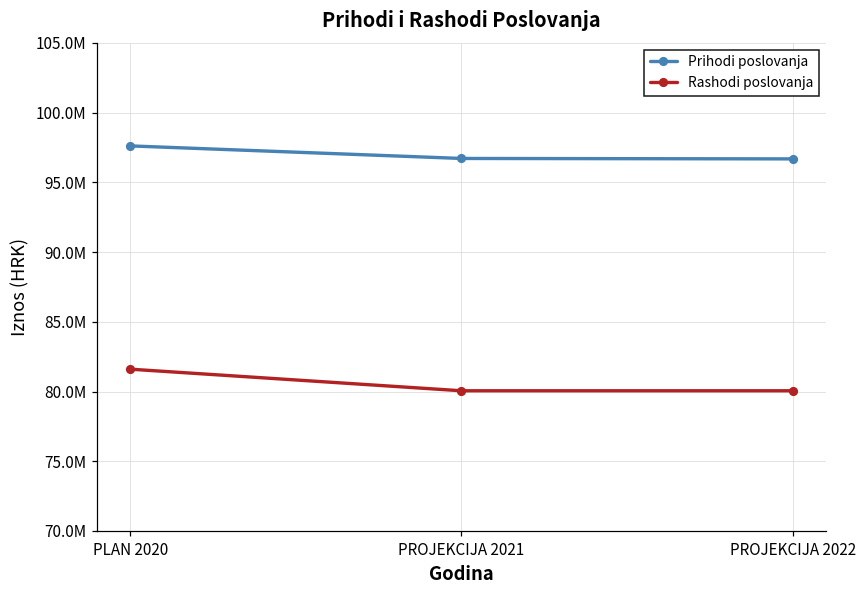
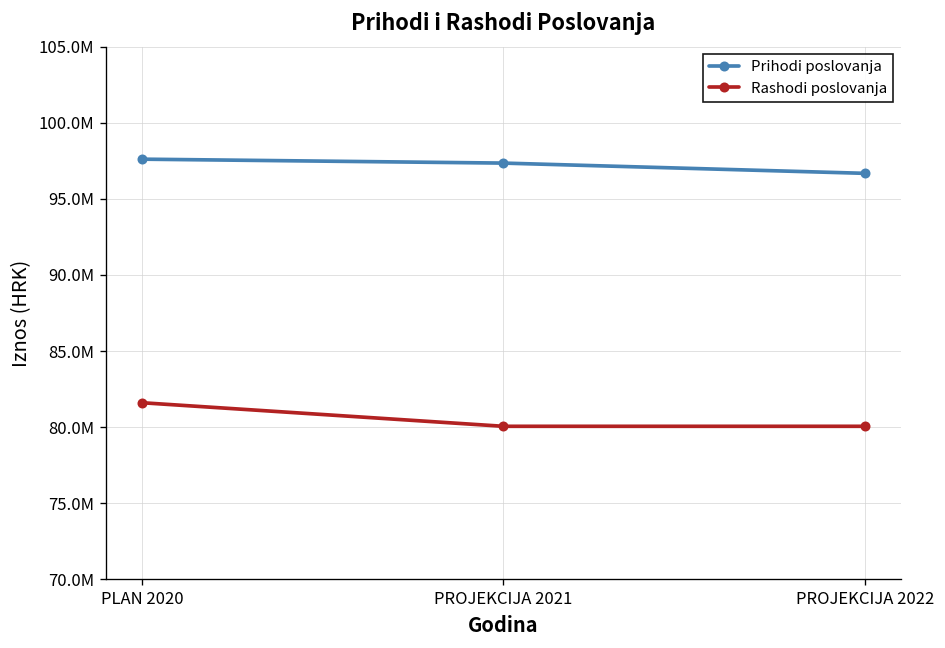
Prihodi poslovanja, PROJEKCIJA 2021: 96700000 -> 97300000
